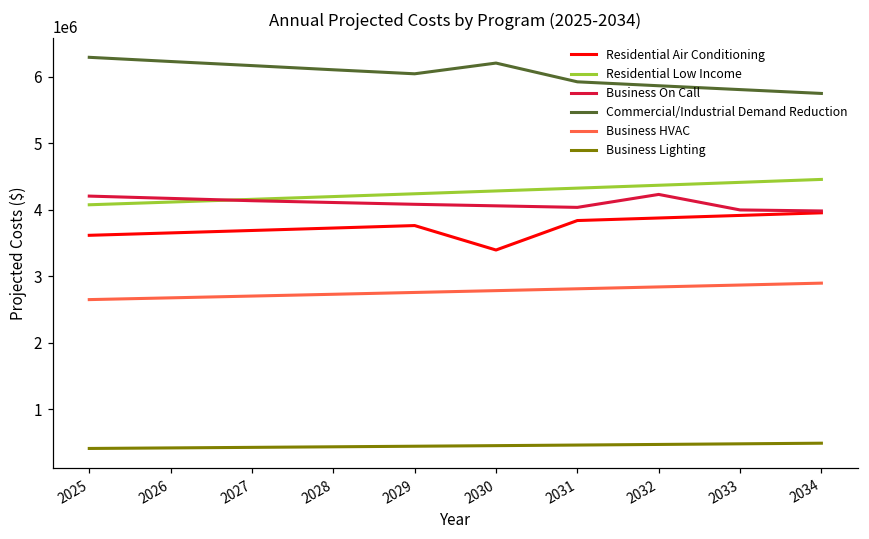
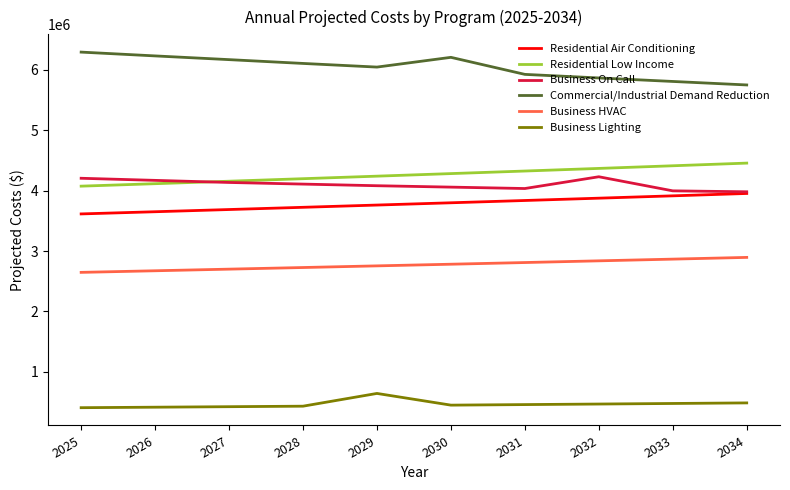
Business Lighting, 2029: 400000 -> 600000
Residential Air Conditioning, 2030: 3400000 -> 3800000
